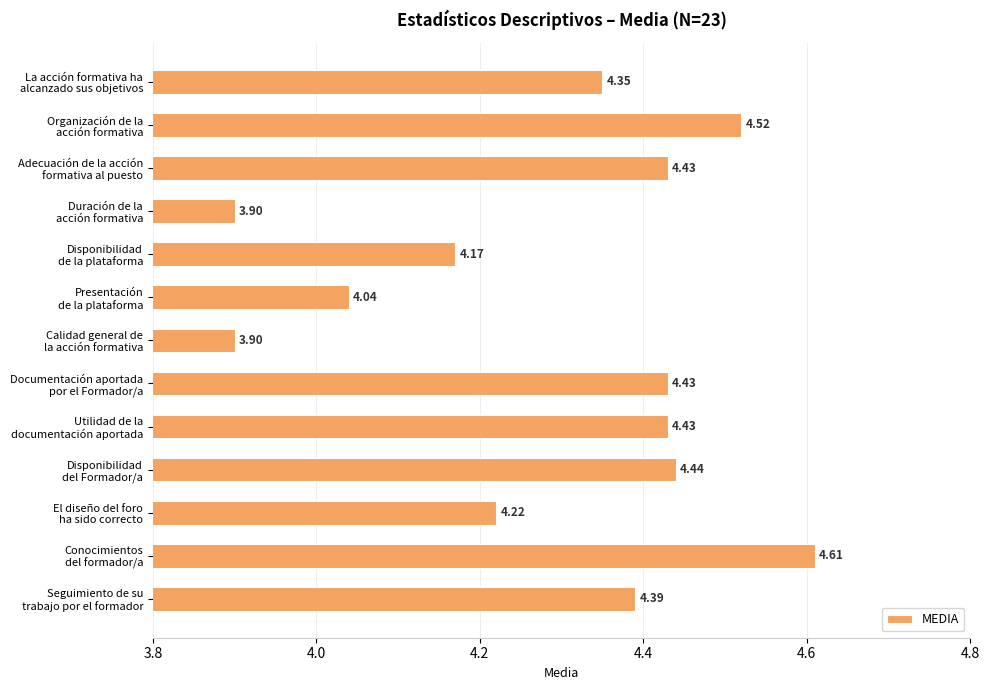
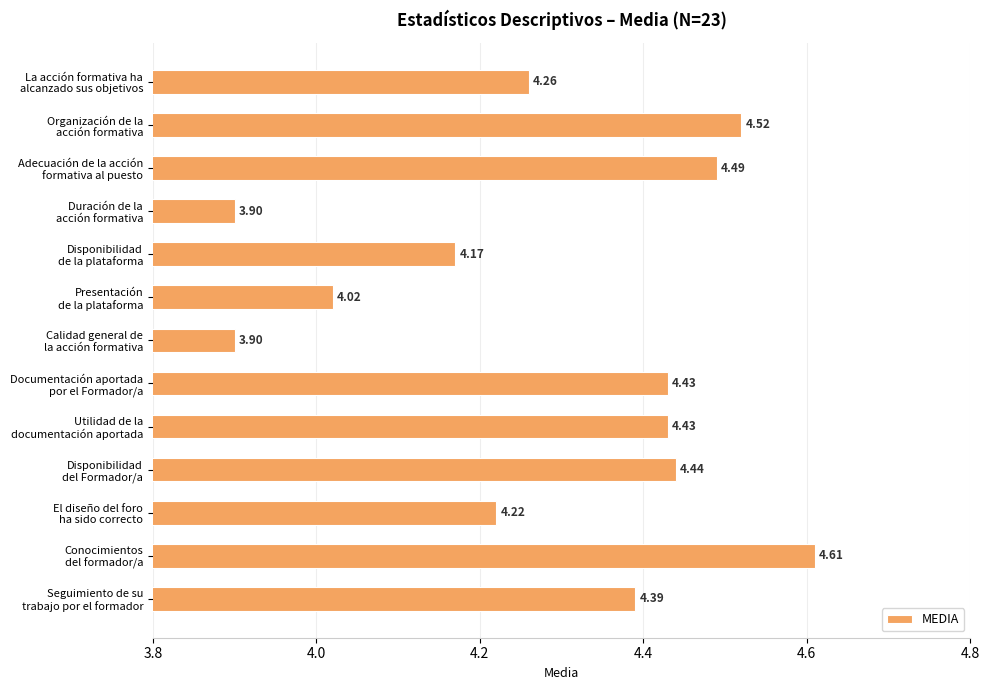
La acción formativa ha alcanzado sus objetivos: 4.35 -> 4.26
Adecuación de la acción formativa al puesto: 4.43 -> 4.49
Presentación de la plataforma: 4.04 -> 4.02
